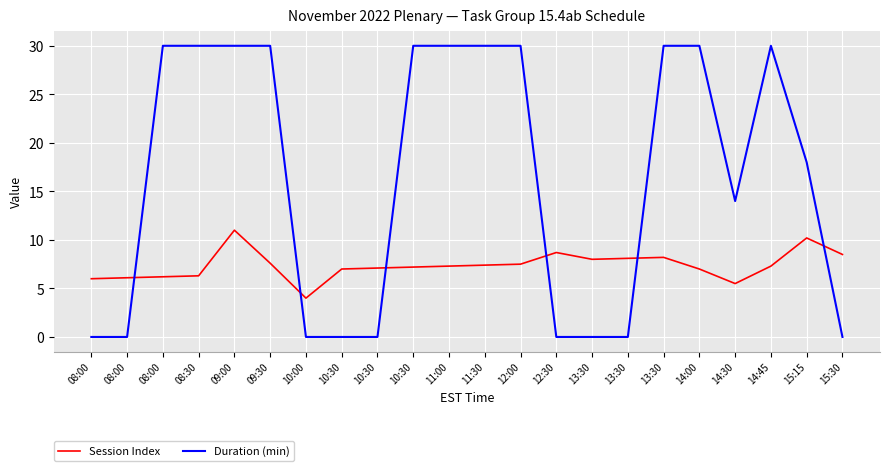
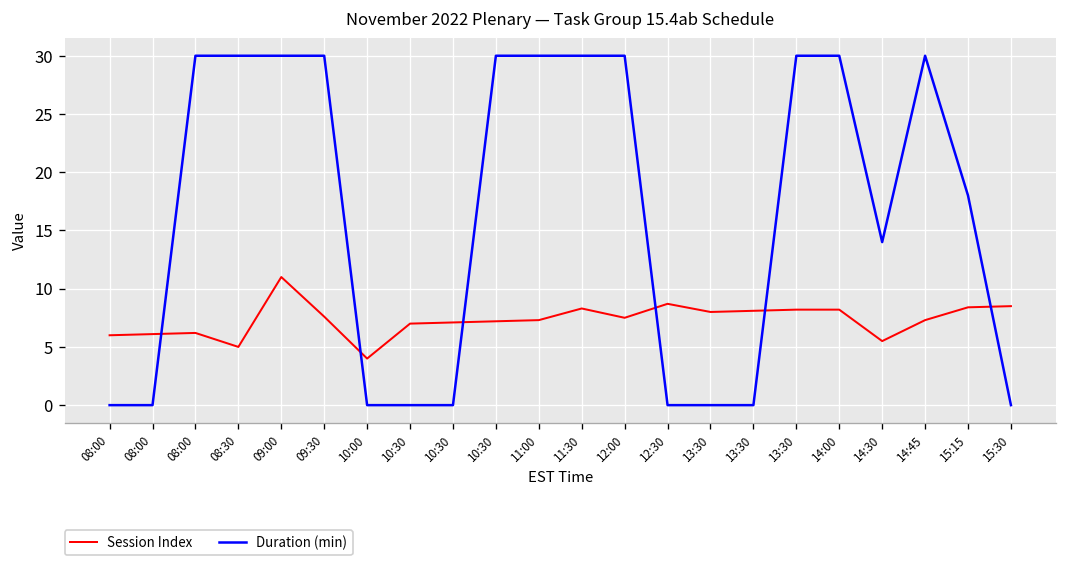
Session Index, 08:30: 6 -> 5
Session Index, 11:30: 7 -> 8
Session Index, 14:00: 7 -> 8
Session Index, 15:15: 10 -> 8
